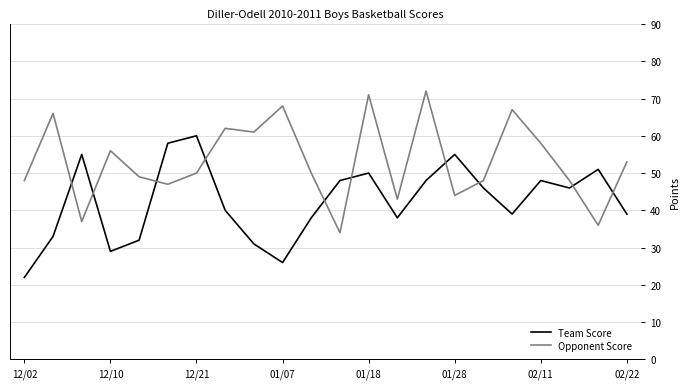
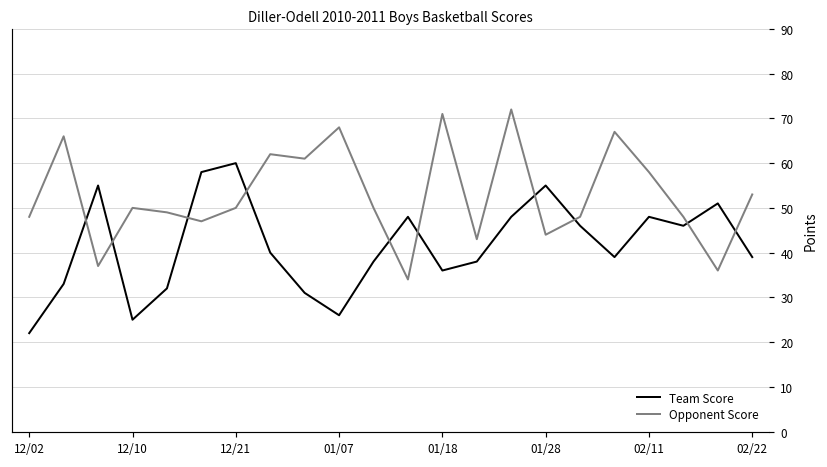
Team Score, 12/10: 29 -> 25
Opponent Score, 12/10: 56 -> 50
Team Score, 01/18: 50 -> 36
